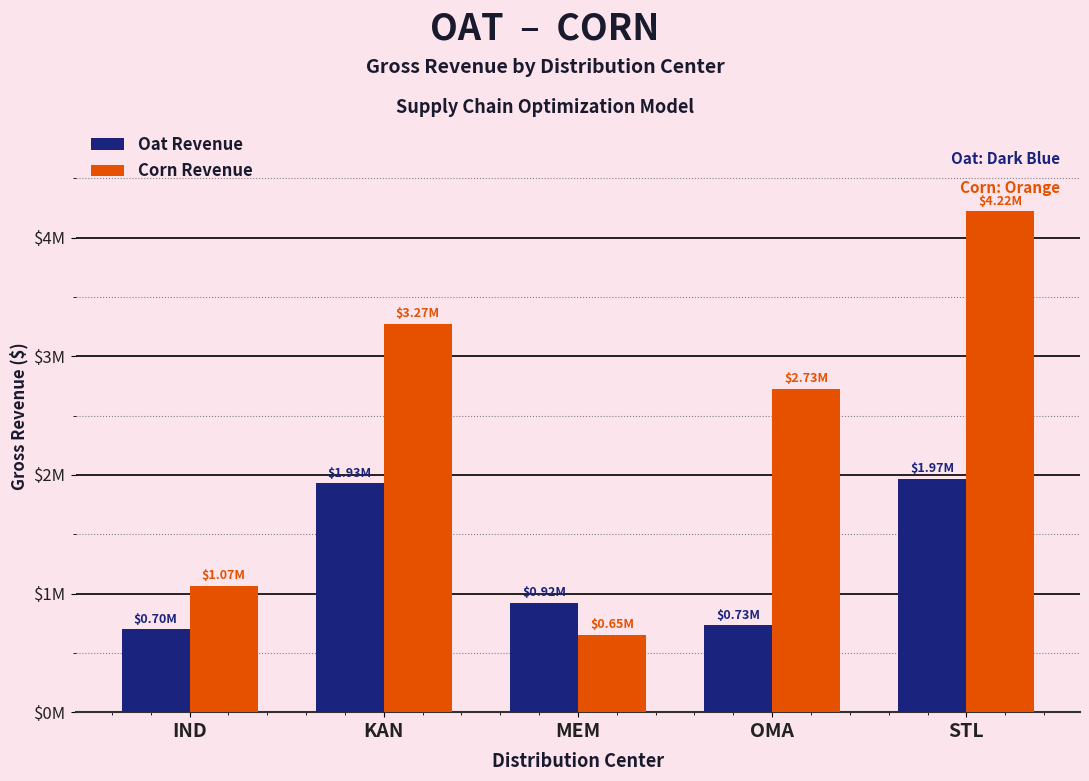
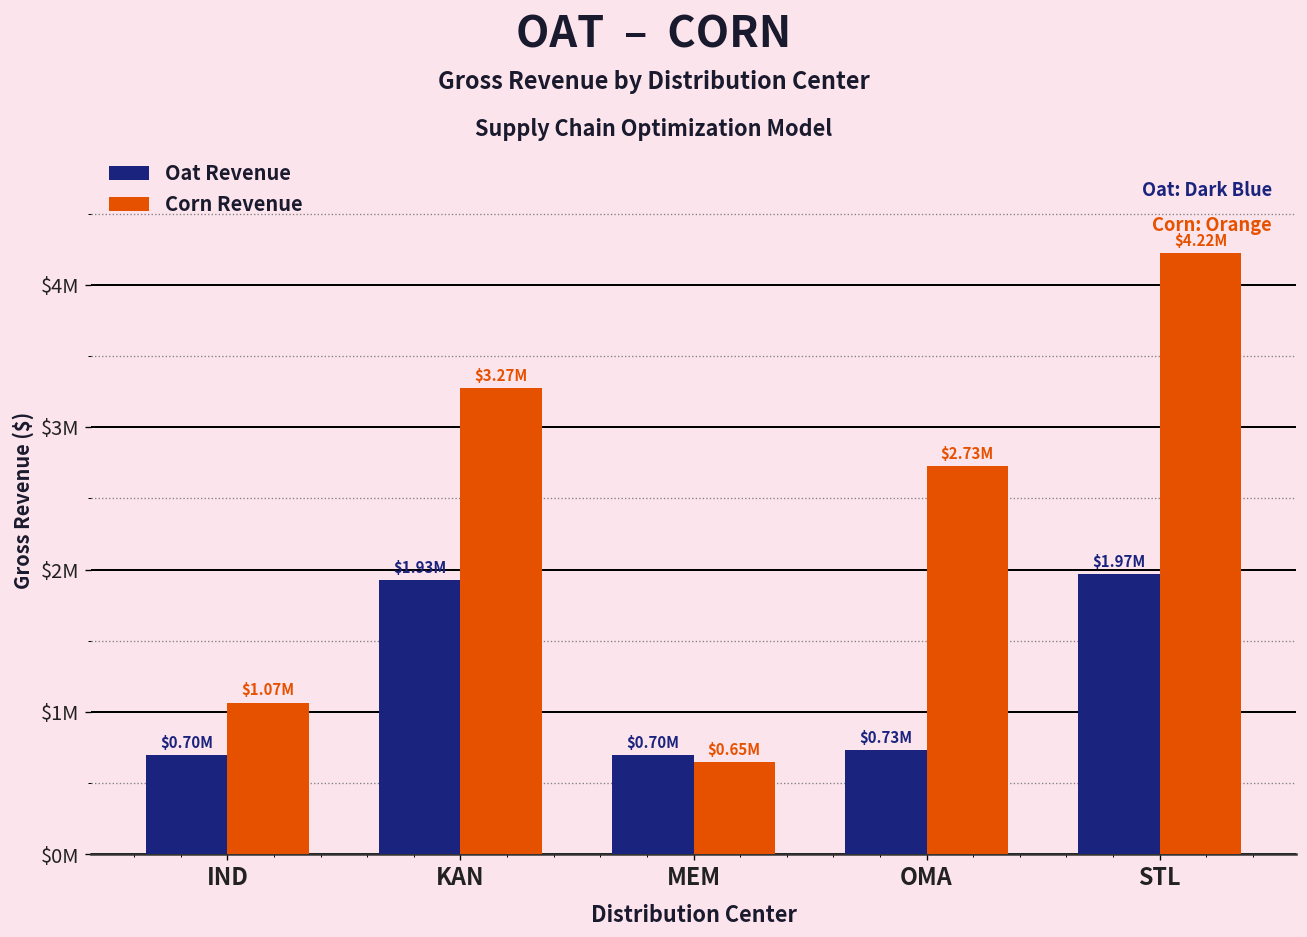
Oat Revenue, MEM: $0.92M -> $0.70M
